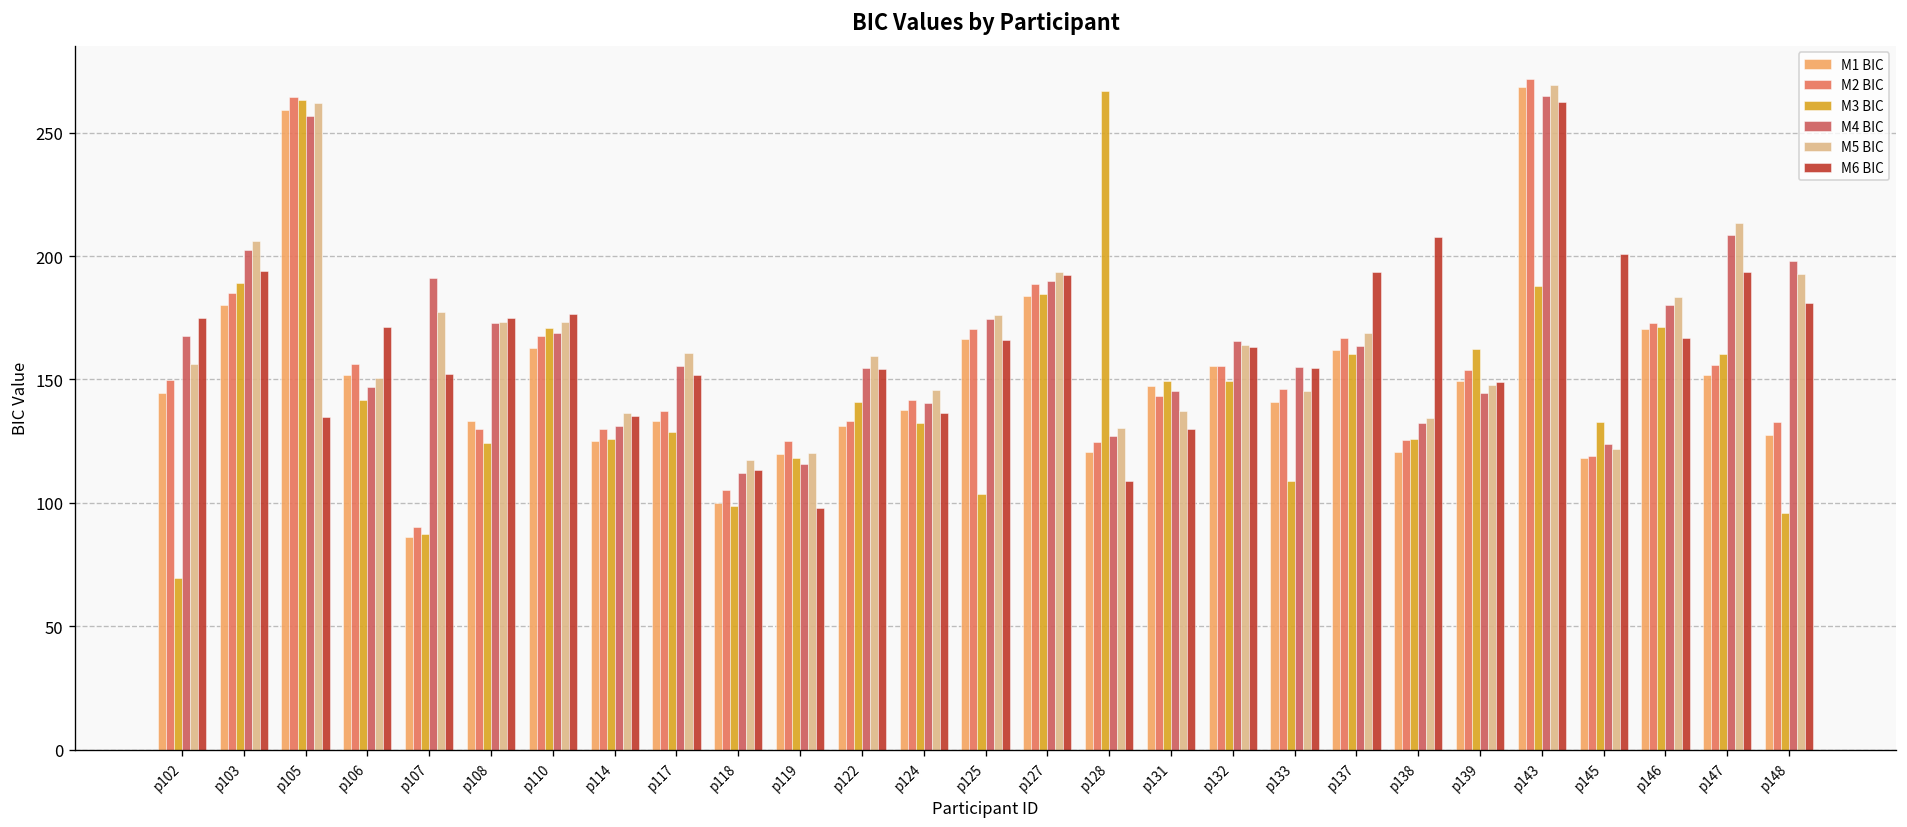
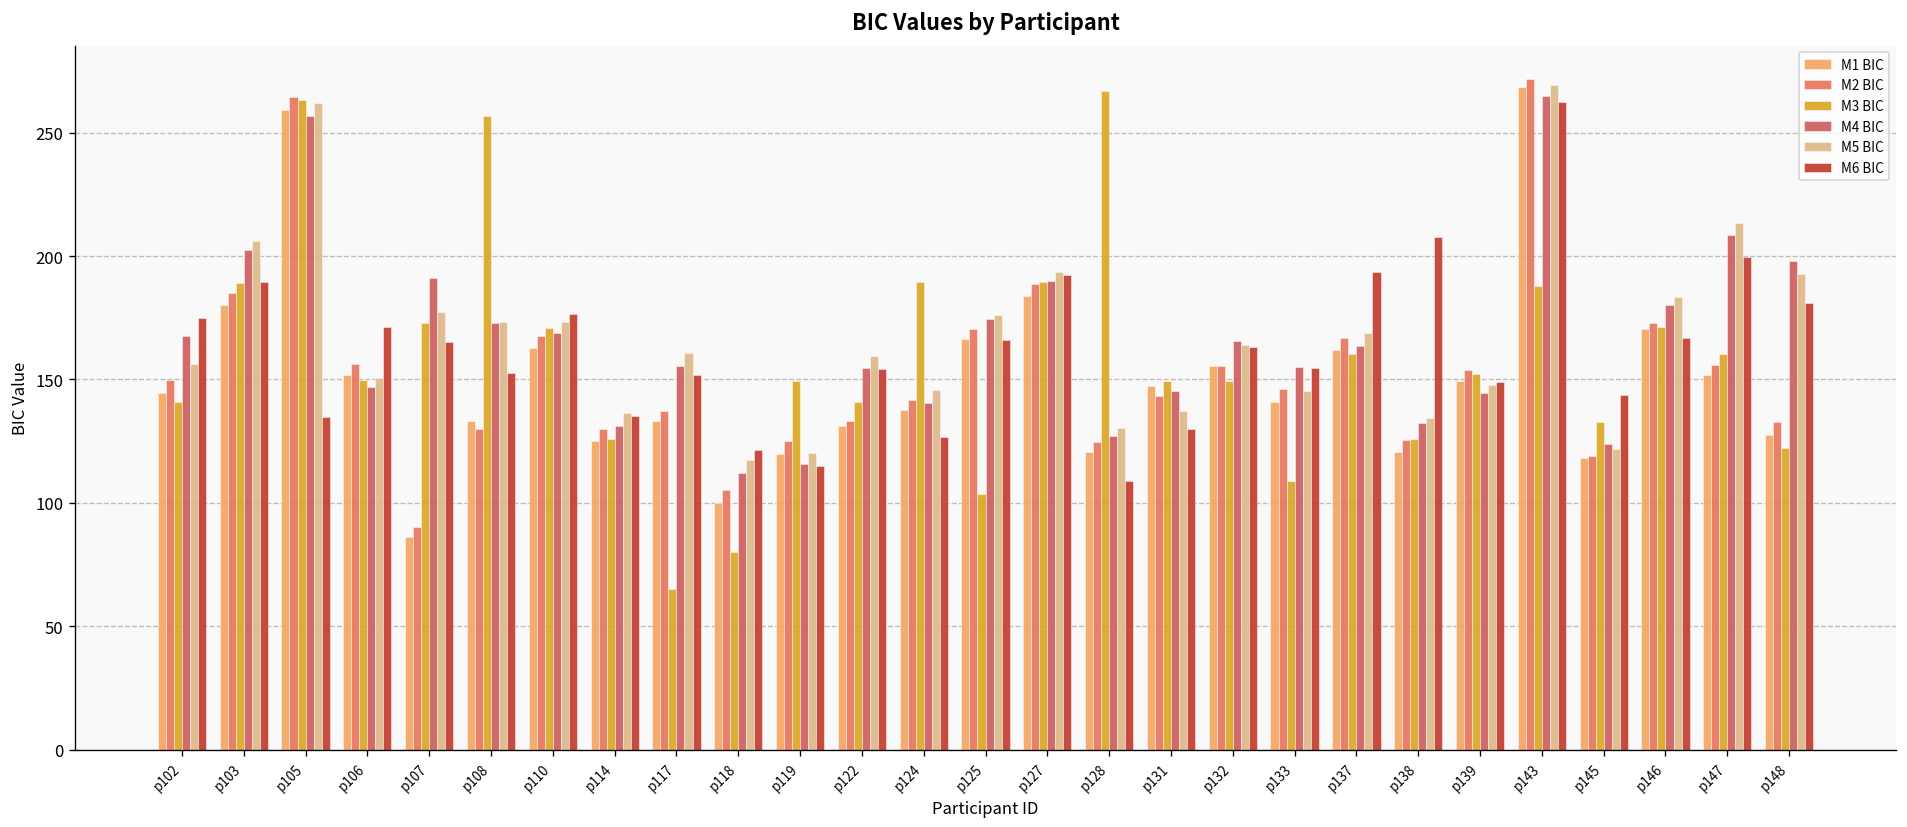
M3 BIC, p102: 69 -> 141
M6 BIC, p103: 194 -> 190
M3 BIC, p106: 142 -> 150
M3 BIC, p107: 87 -> 173
M6 BIC, p107: 152 -> 165
M3 BIC, p108: 124 -> 257
M6 BIC, p108: 175 -> 153
M3 BIC, p117: 129 -> 65
M3 BIC, p118: 99 -> 80
M6 BIC, p118: 113 -> 121
M3 BIC, p119: 118 -> 149
M6 BIC, p119: 98 -> 115
M3 BIC, p124: 133 -> 189
M6 BIC, p124: 136 -> 127
M3 BIC, p127: 185 -> 189
M3 BIC, p139: 162 -> 152
M6 BIC, p145: 201 -> 144
M6 BIC, p147: 194 -> 200
M3 BIC, p148: 96 -> 122
